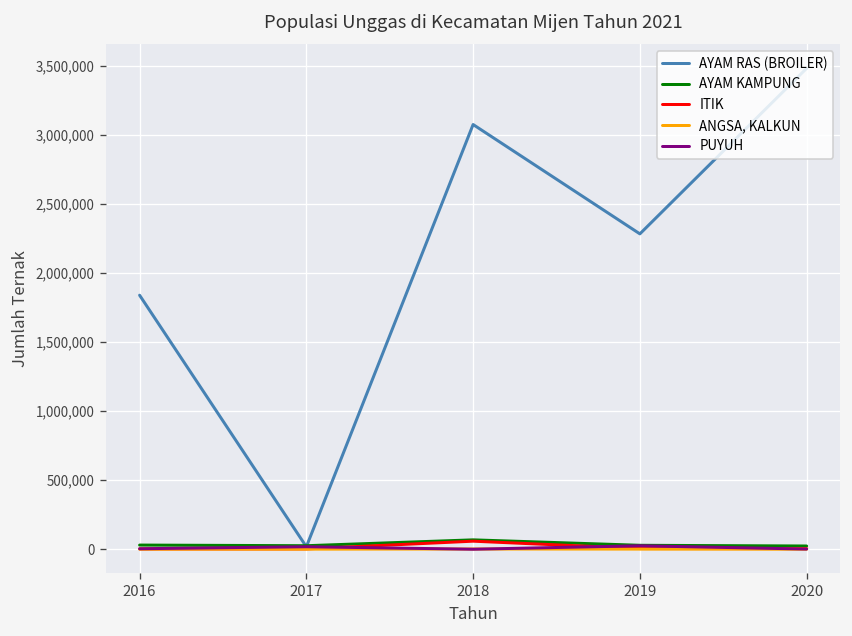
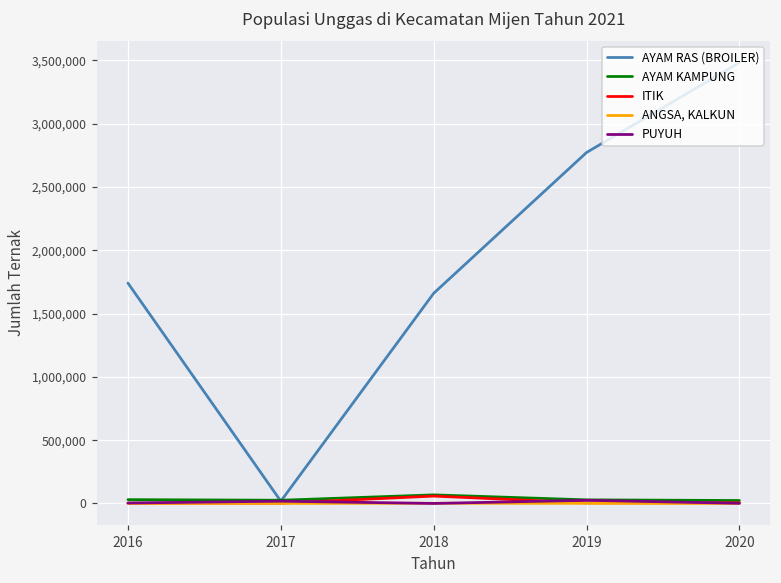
AYAM RAS (BROILER), 2016: 1,840,000 -> 1,740,000
AYAM RAS (BROILER), 2018: 3,080,000 -> 1,660,000
AYAM RAS (BROILER), 2019: 2,280,000 -> 2,770,000
